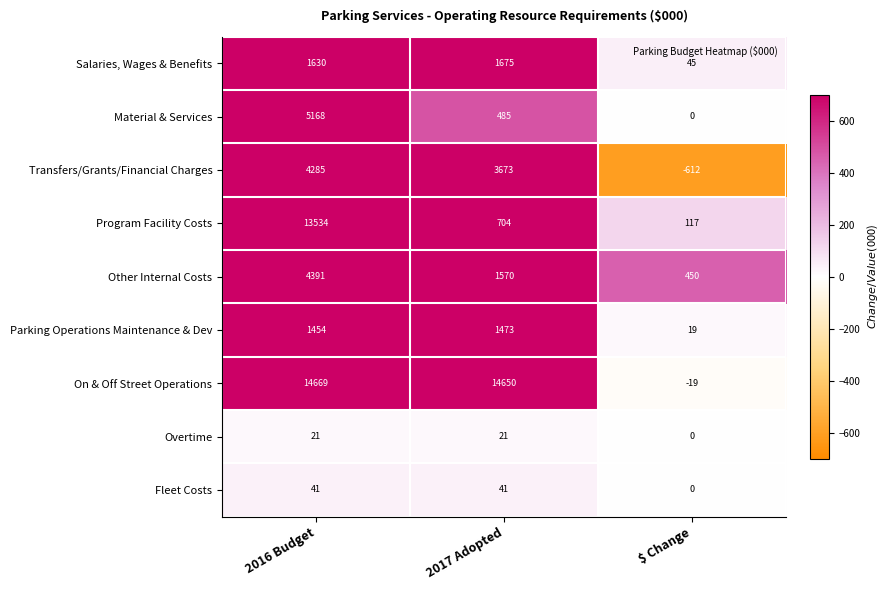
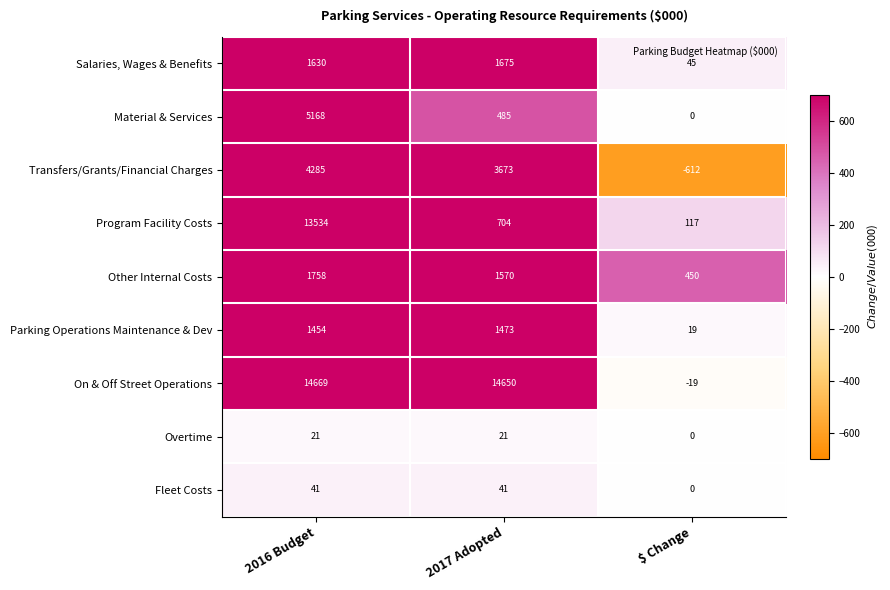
Other Internal Costs, 2016 Budget: 4391 -> 1758
